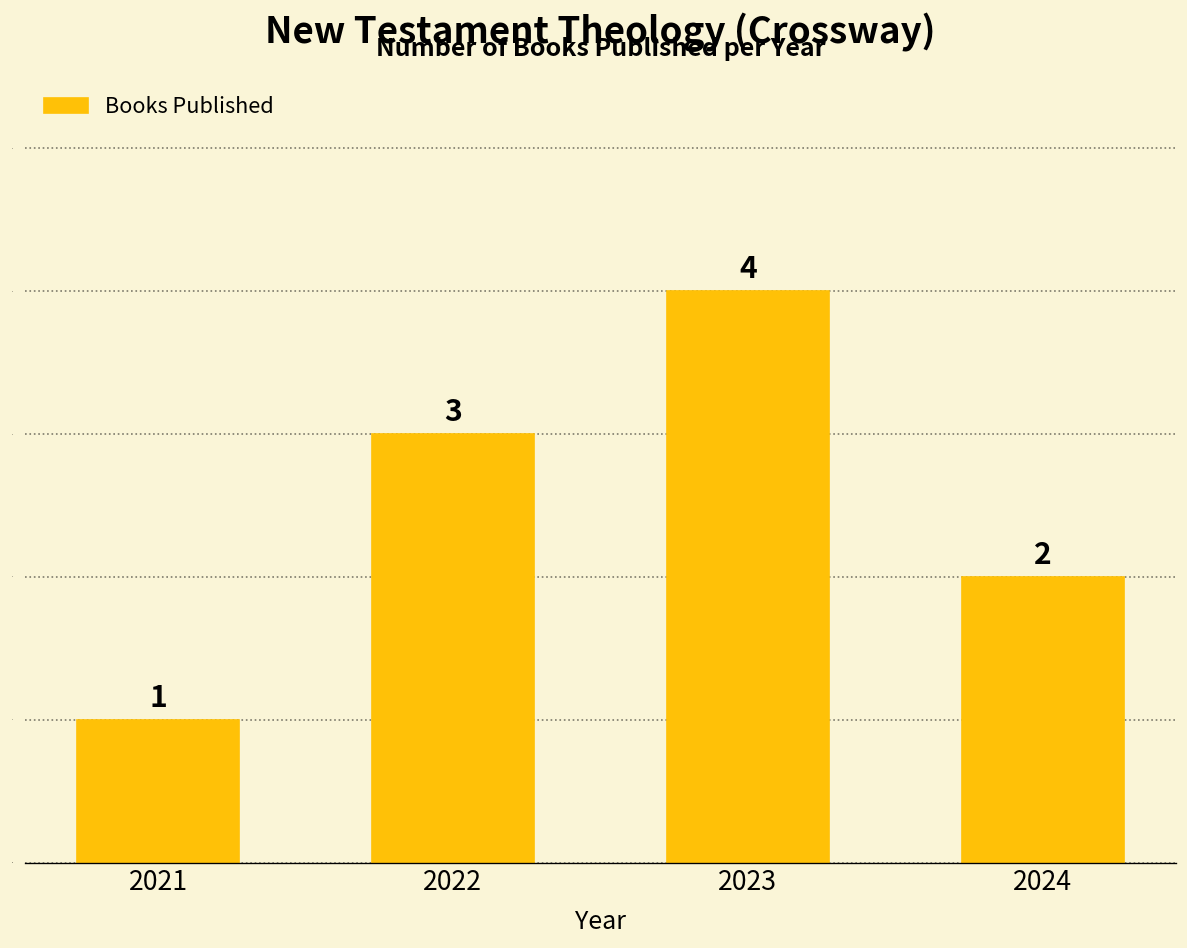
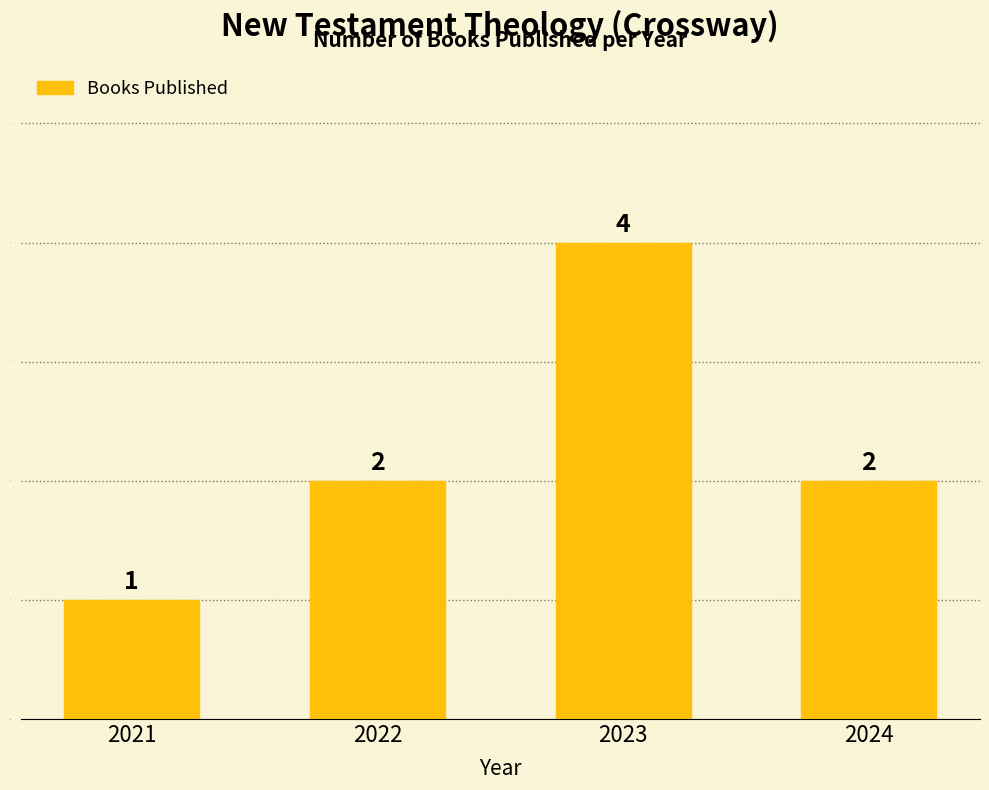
2022: 3 -> 2
